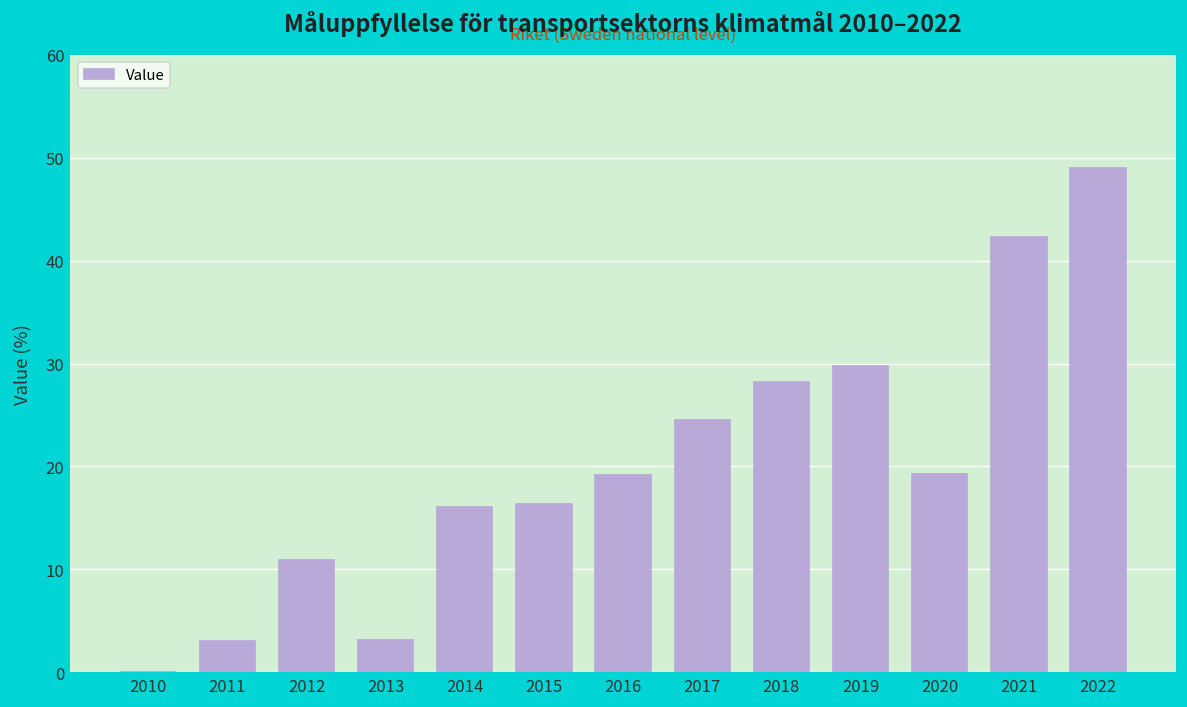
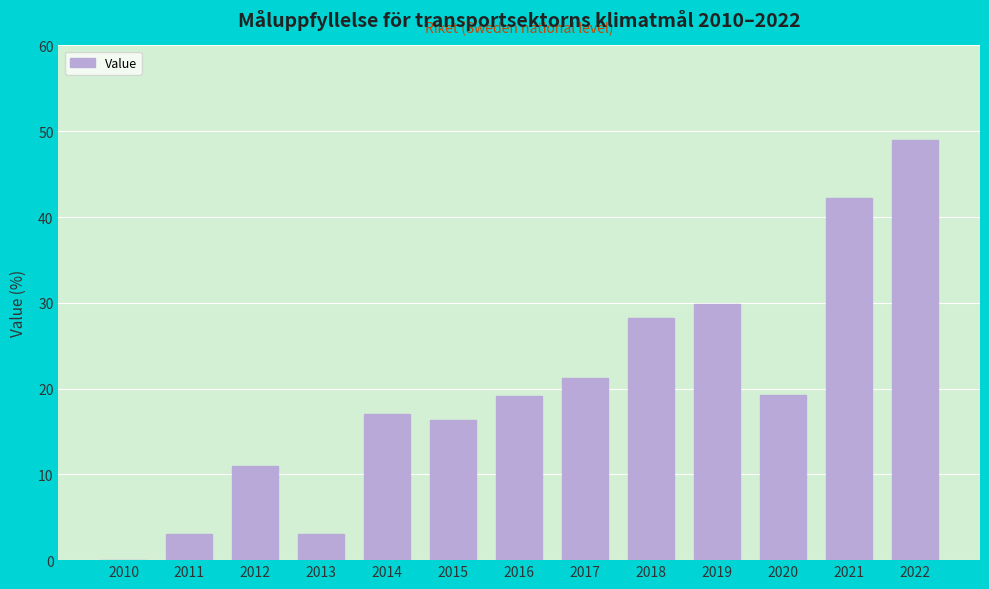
2014: 16 -> 17
2017: 25 -> 21
